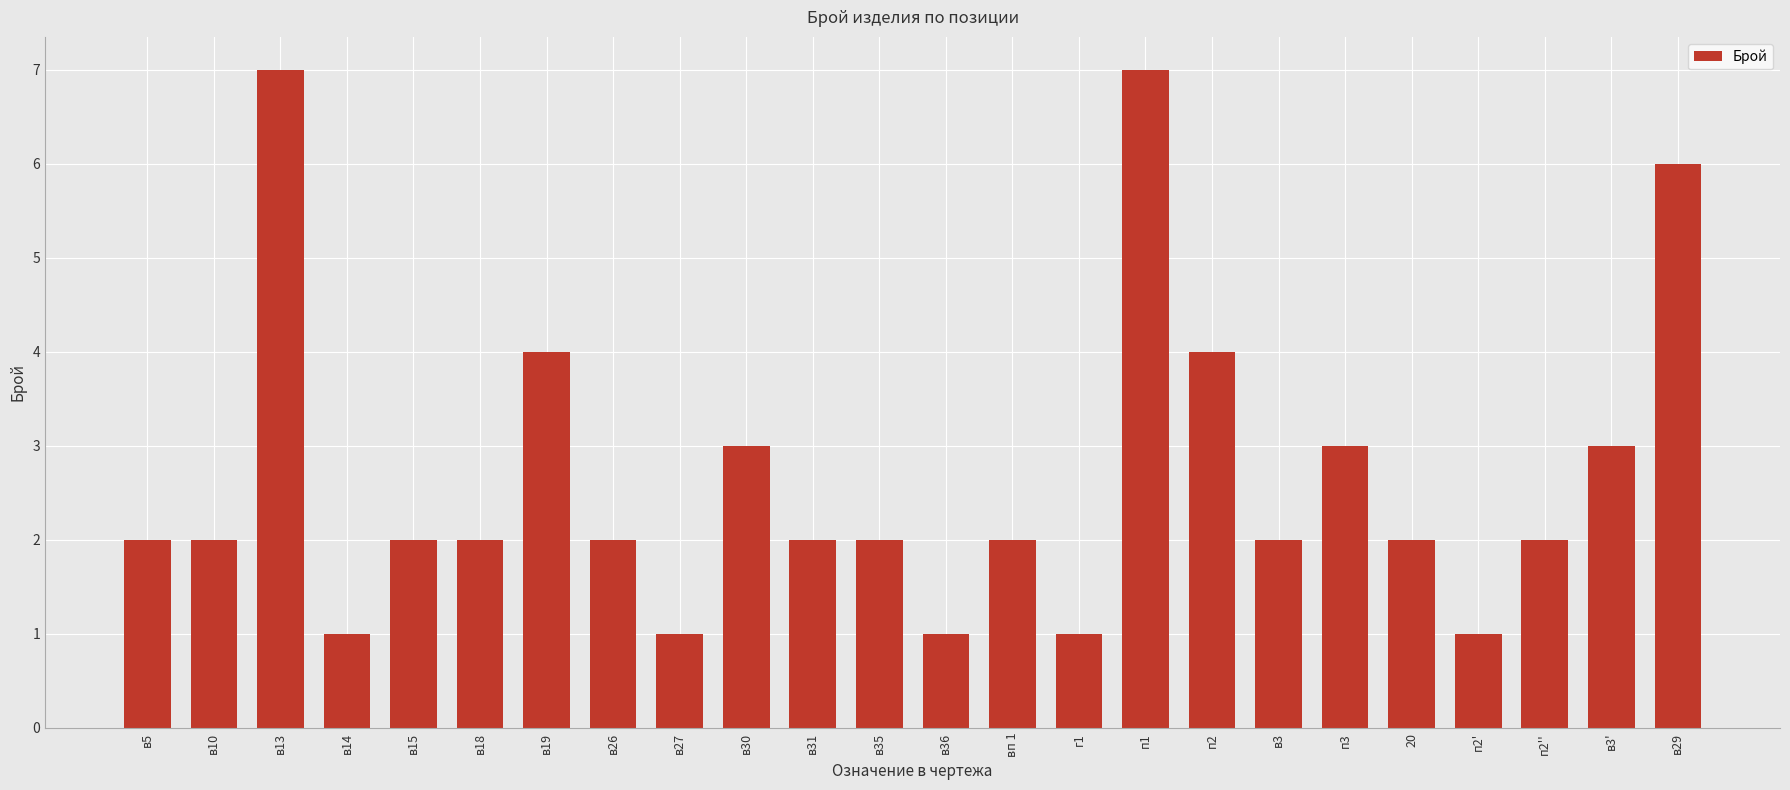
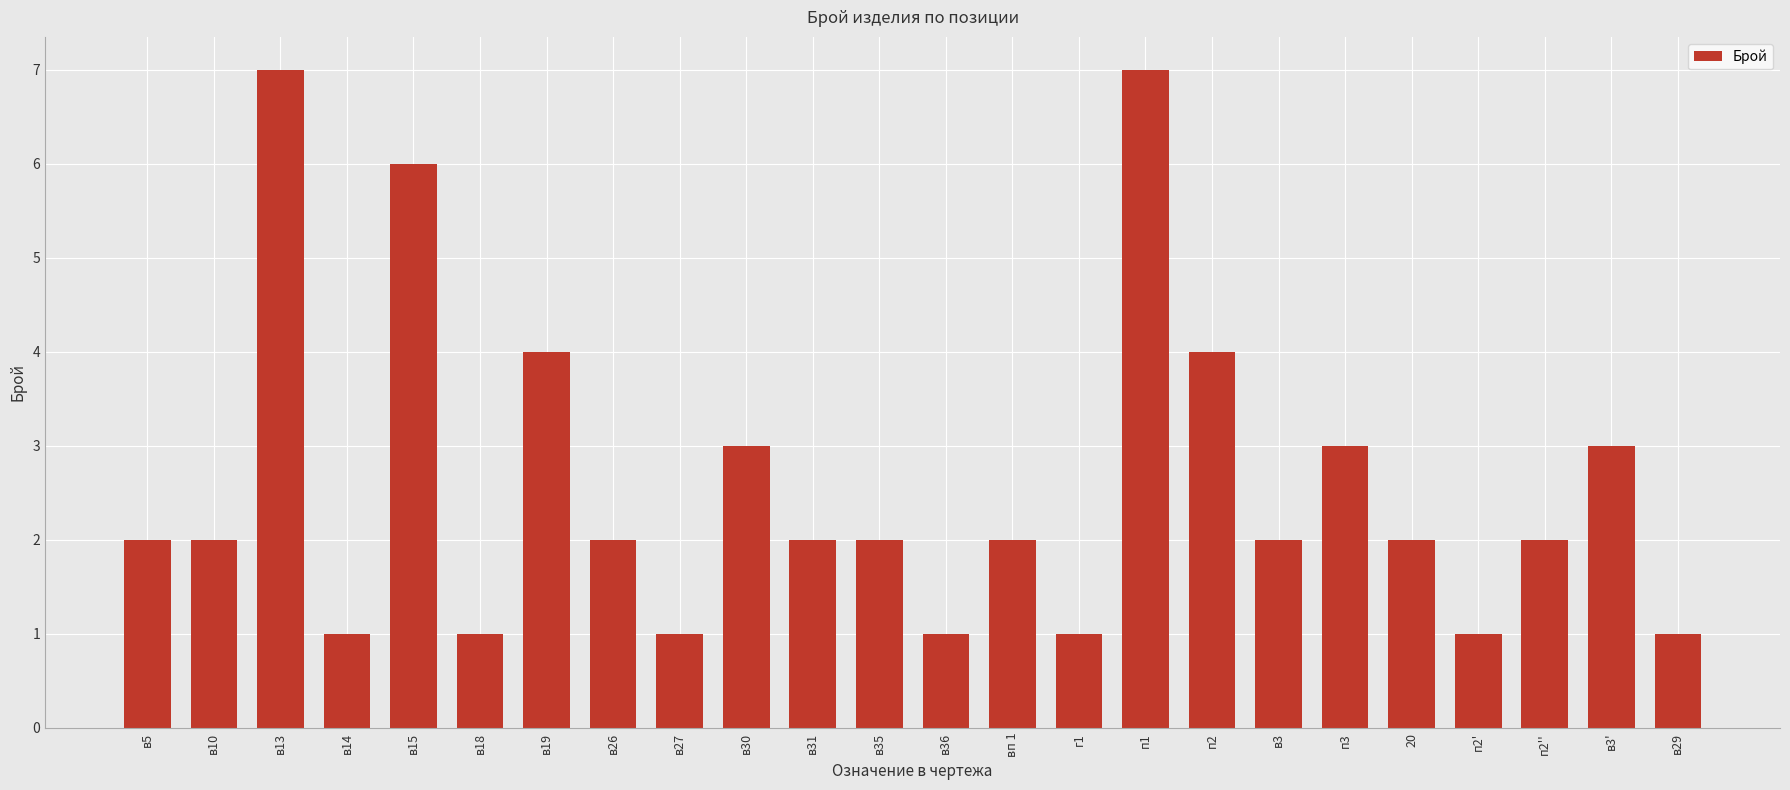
в15: 2 -> 6
в18: 2 -> 1
в29: 6 -> 1
